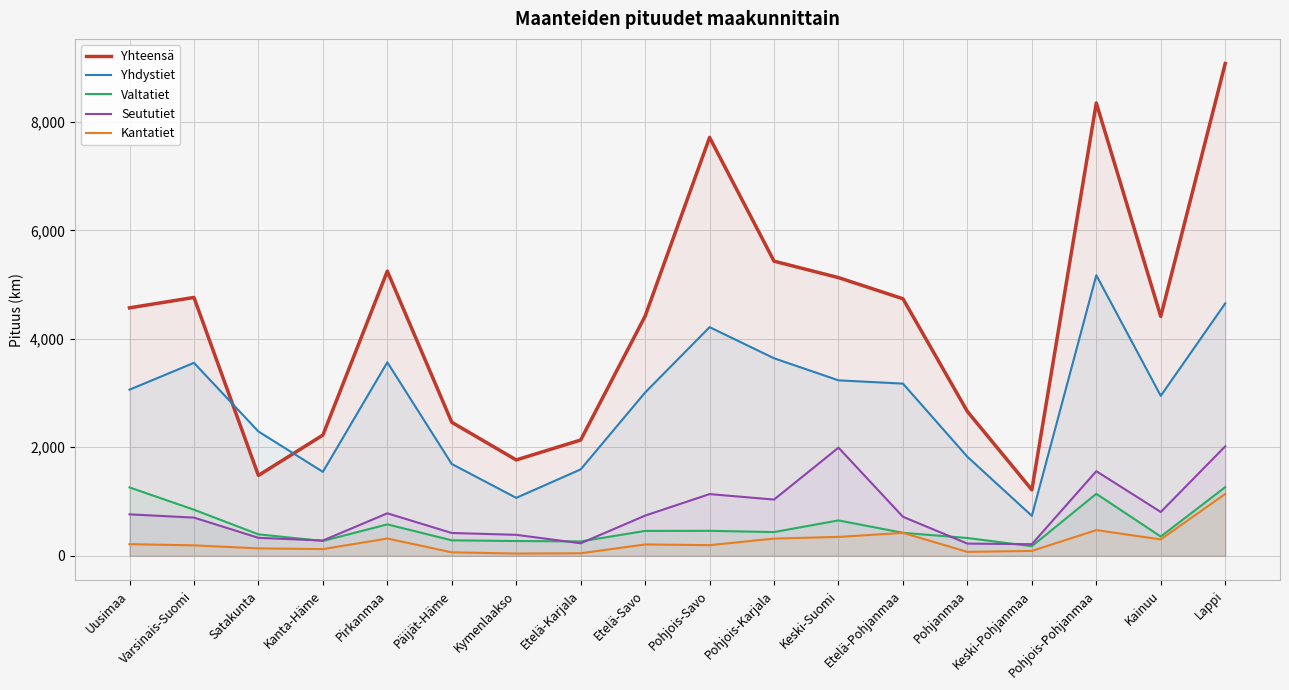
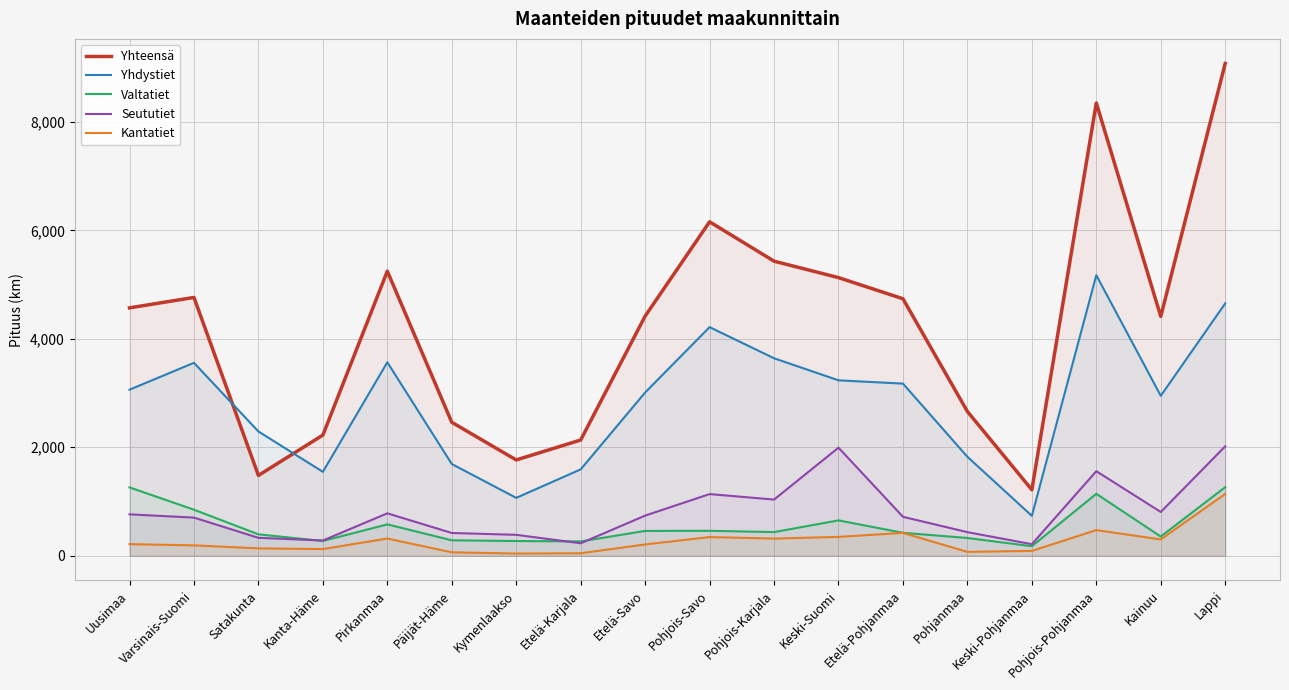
Yhteensä, Pohjois-Savo: 7,700 -> 6,200
Kantatiet, Pohjois-Savo: 200 -> 300
Seututiet, Pohjanmaa: 200 -> 400
